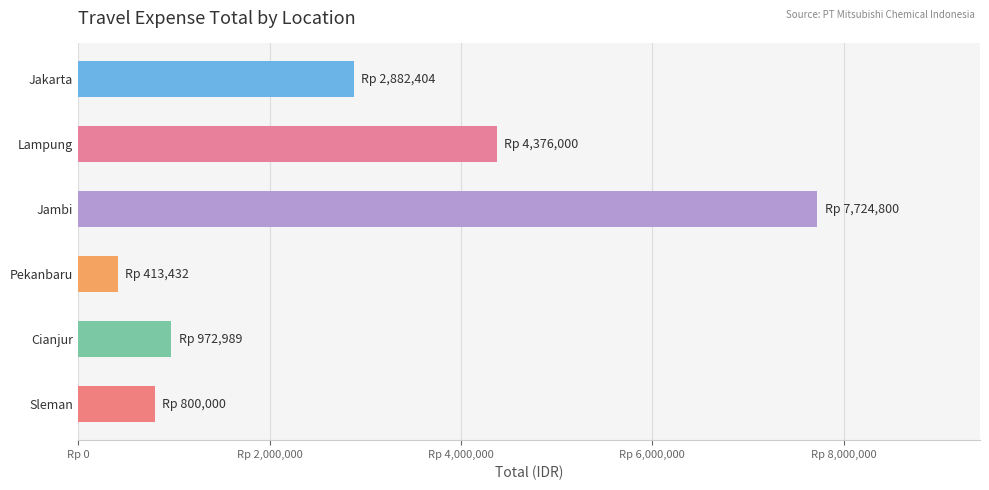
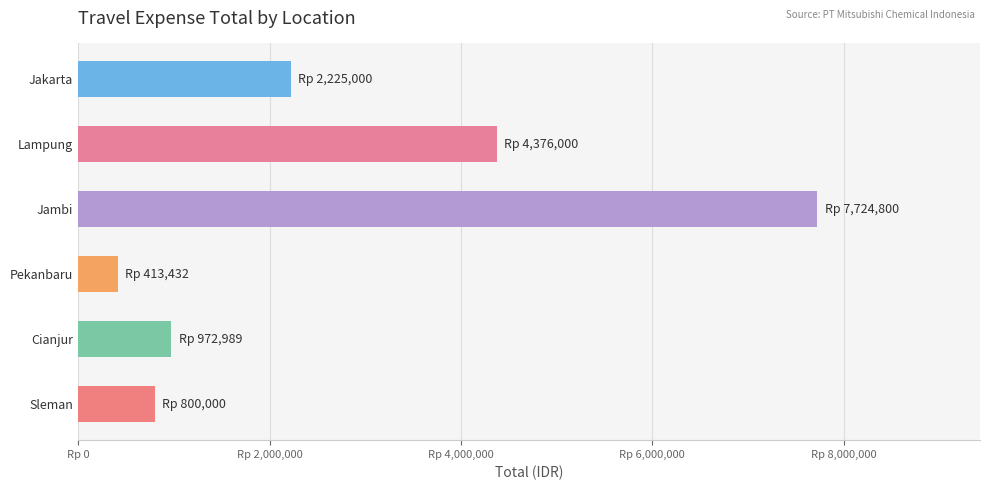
Jakarta: 2,882,404 -> 2,225,000
